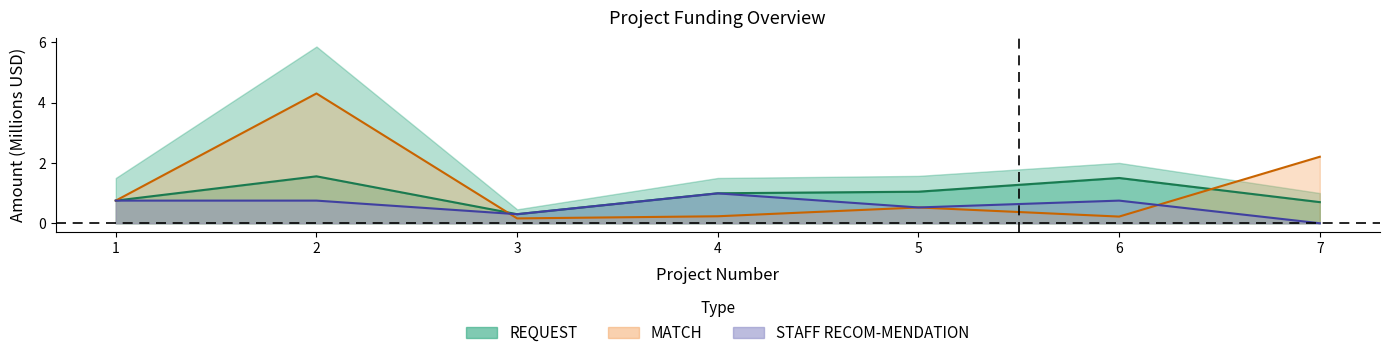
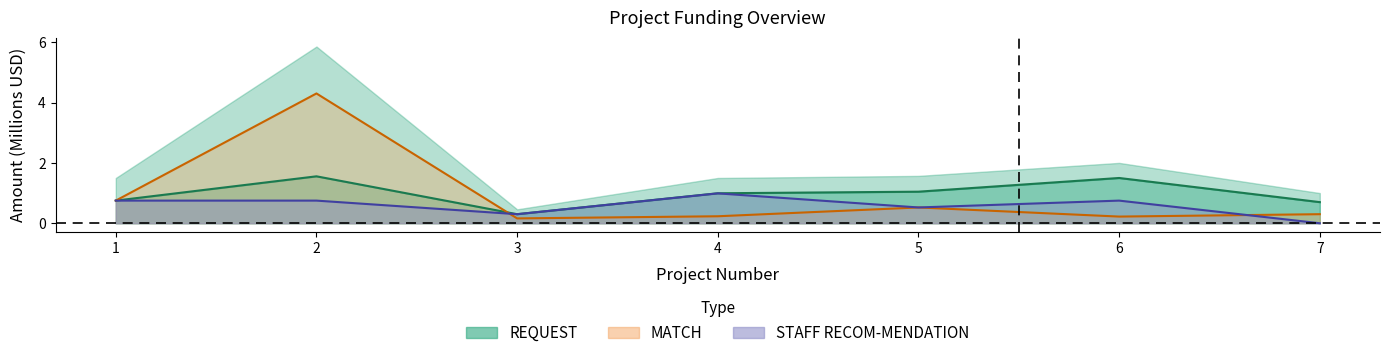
MATCH, 7: 2.2 -> 0.3
